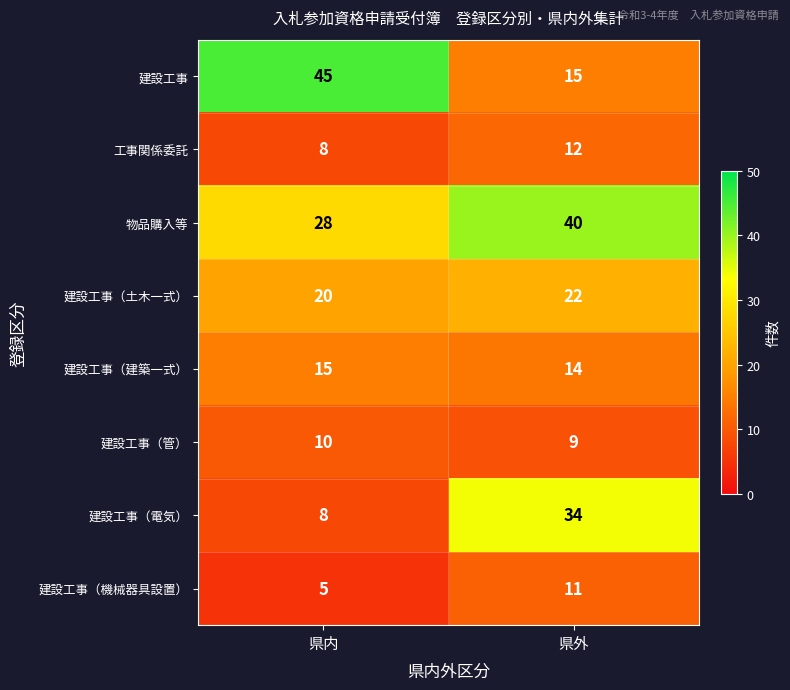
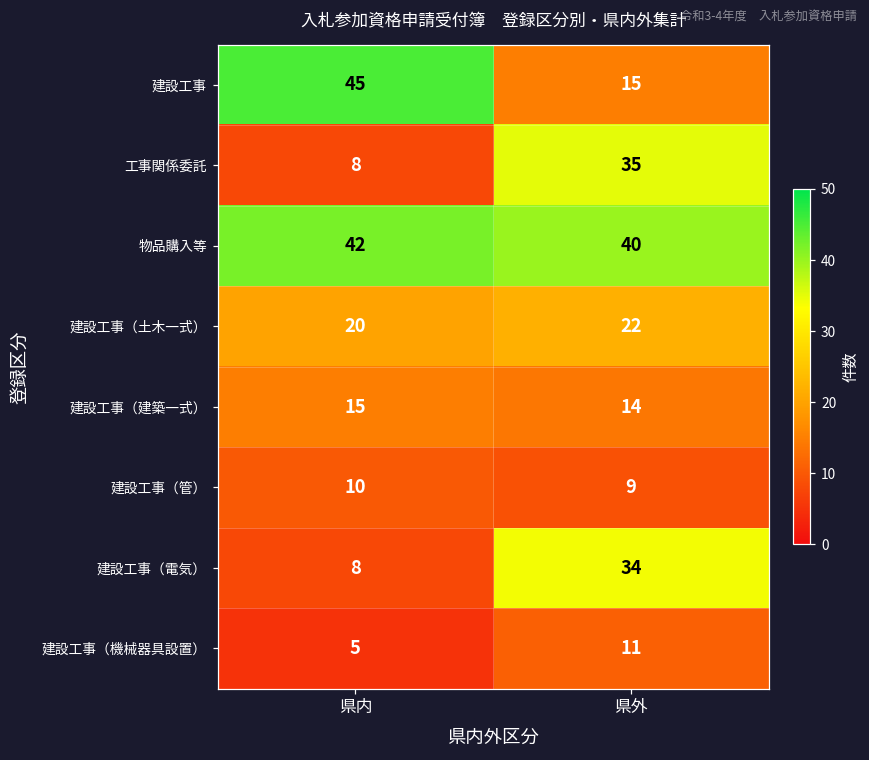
工事関係委託, 県外: 12 -> 35
物品購入等, 県内: 28 -> 42
